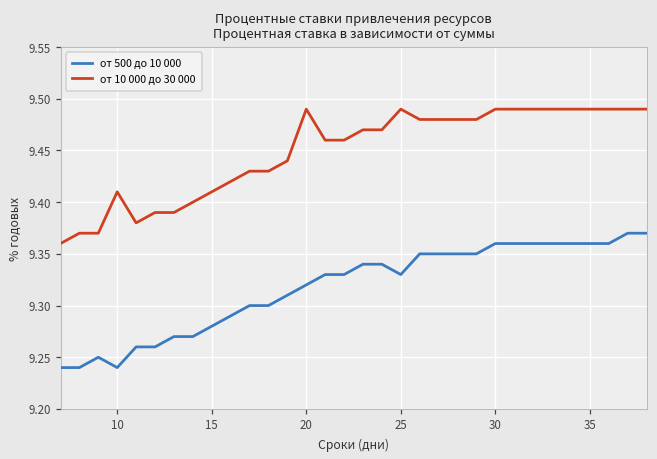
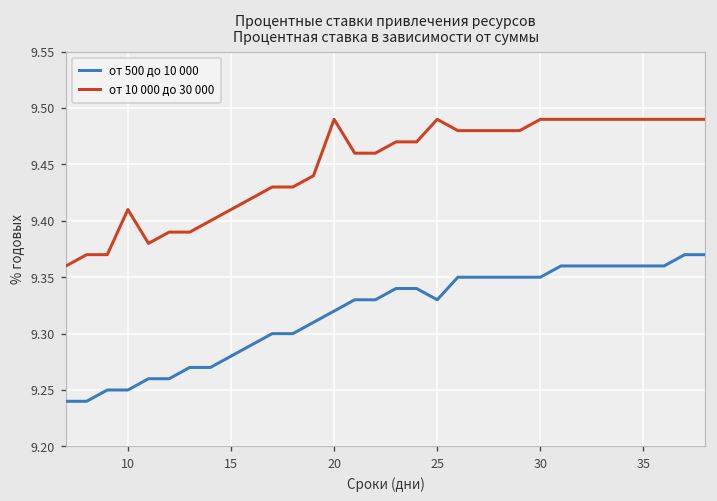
от 500 до 10 000, 10: 9.24 -> 9.25
от 500 до 10 000, 30: 9.36 -> 9.35
